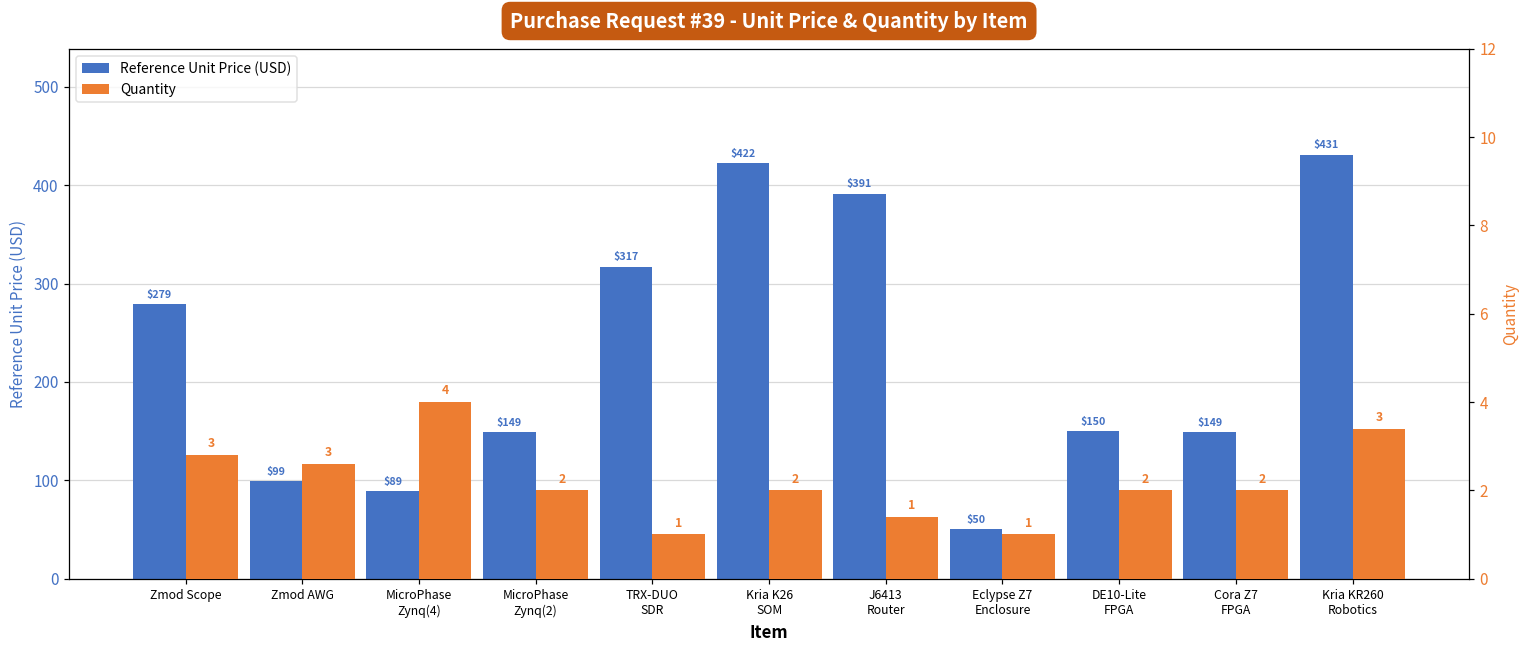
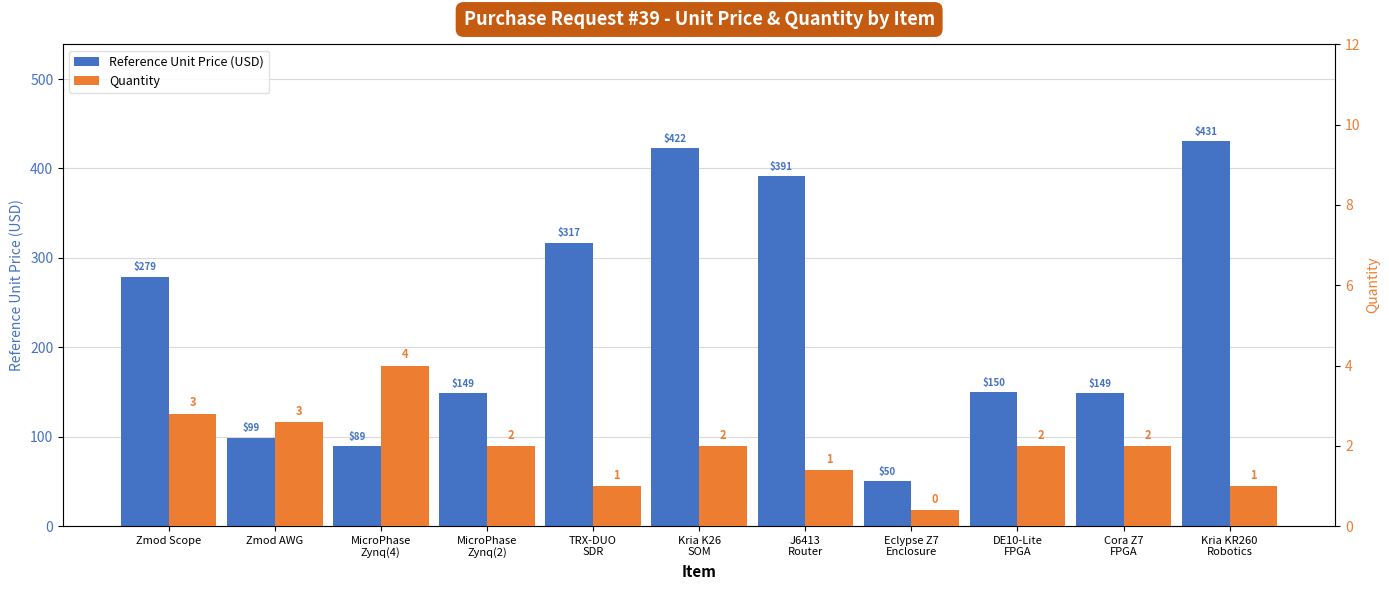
Quantity, Eclypse Z7 Enclosure: 1 -> 0
Quantity, Kria KR260 Robotics: 3 -> 1
